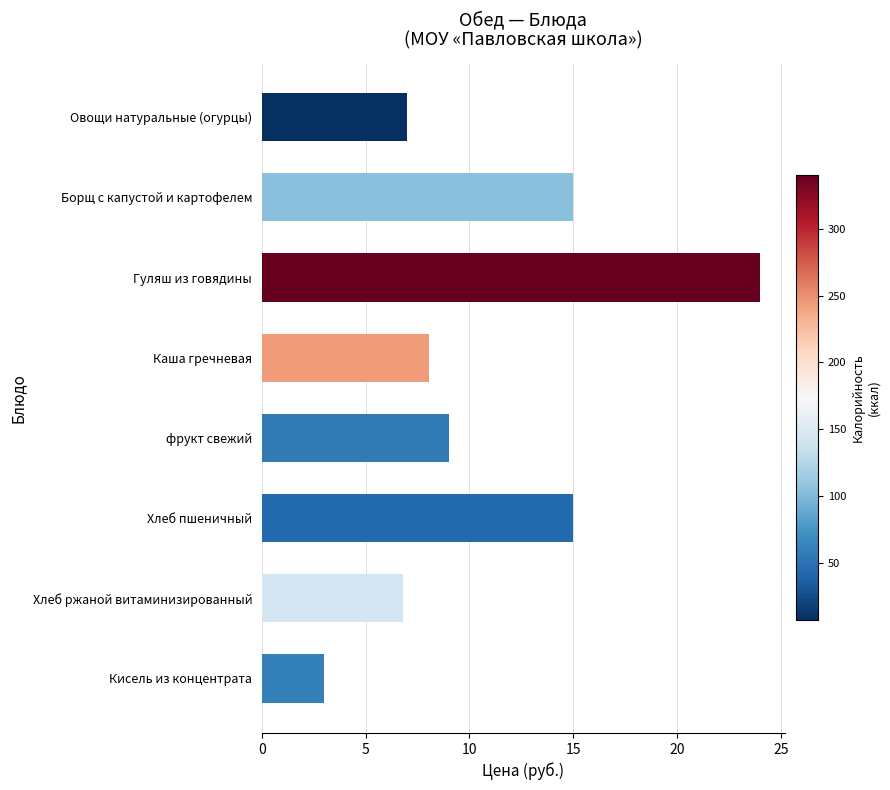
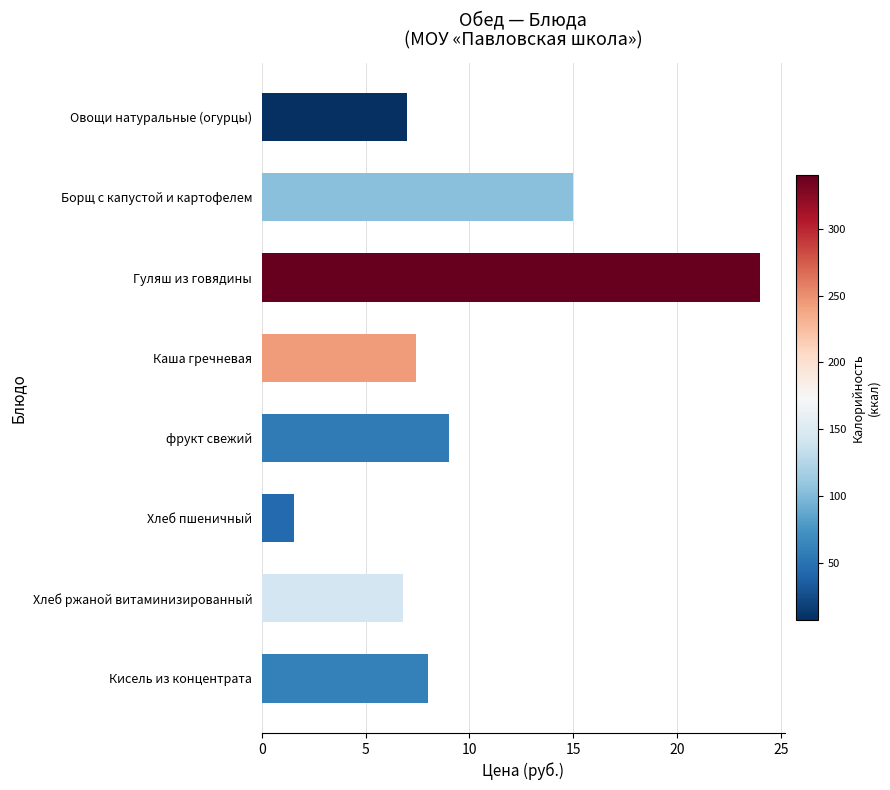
Каша гречневая: 8.1 -> 7.4
Хлеб пшеничный: 15.0 -> 1.6
Кисель из концентрата: 3 -> 8
